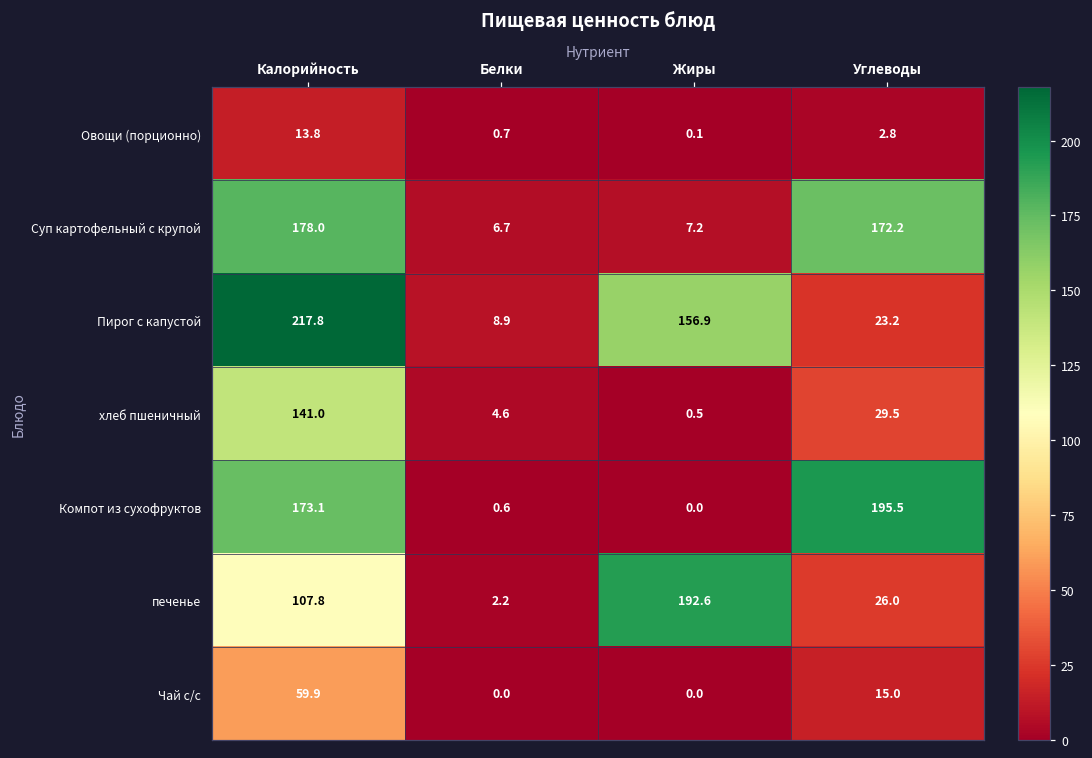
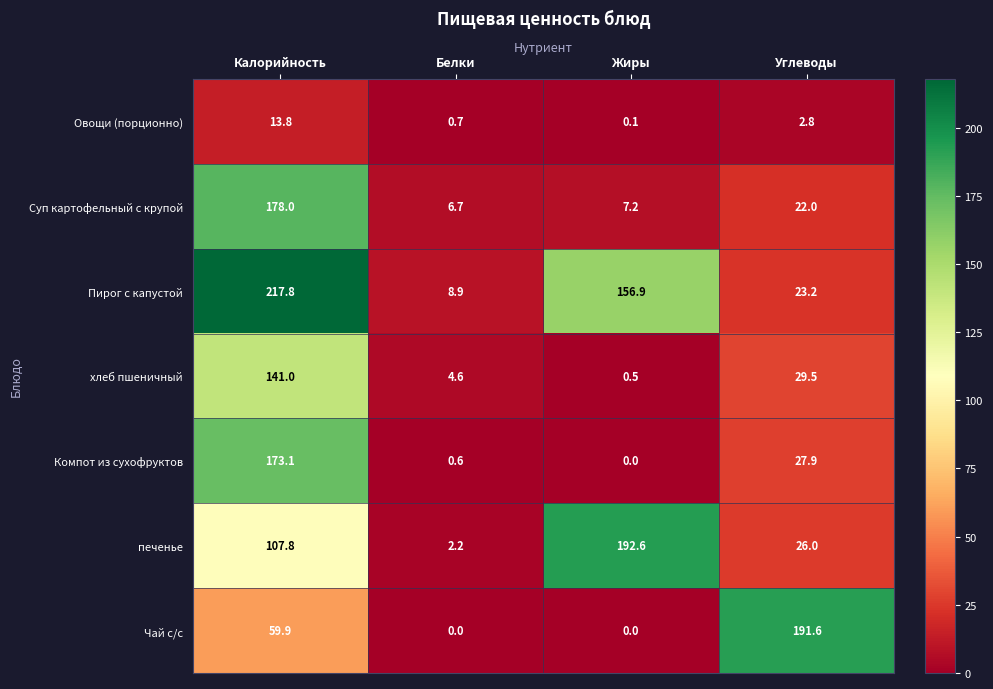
Суп картофельный с крупой, Углеводы: 172.2 -> 22.0
Компот из сухофруктов, Углеводы: 195.5 -> 27.9
Чай с/с, Углеводы: 15.0 -> 191.6
